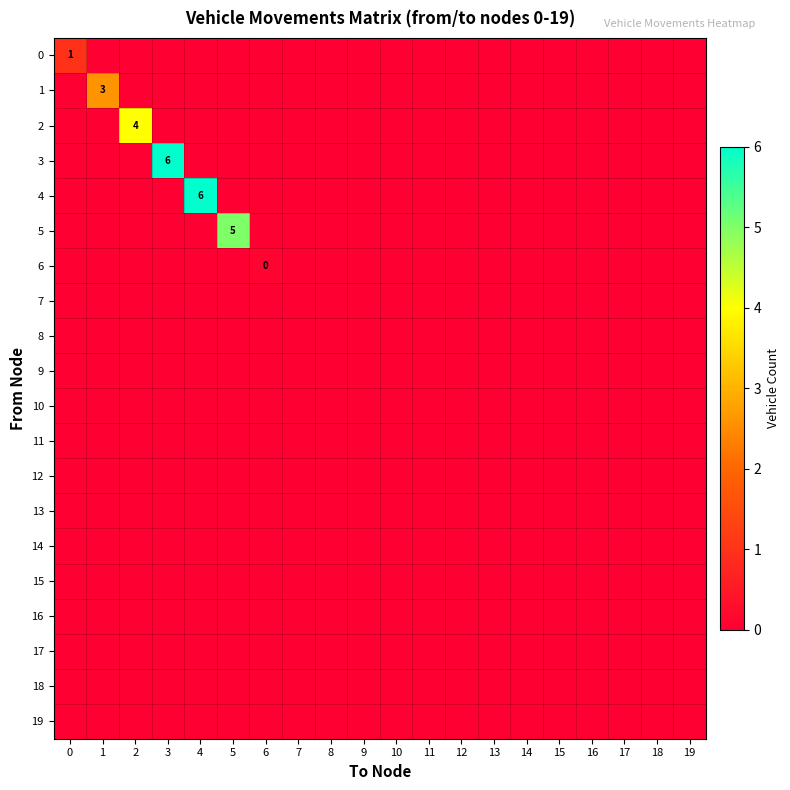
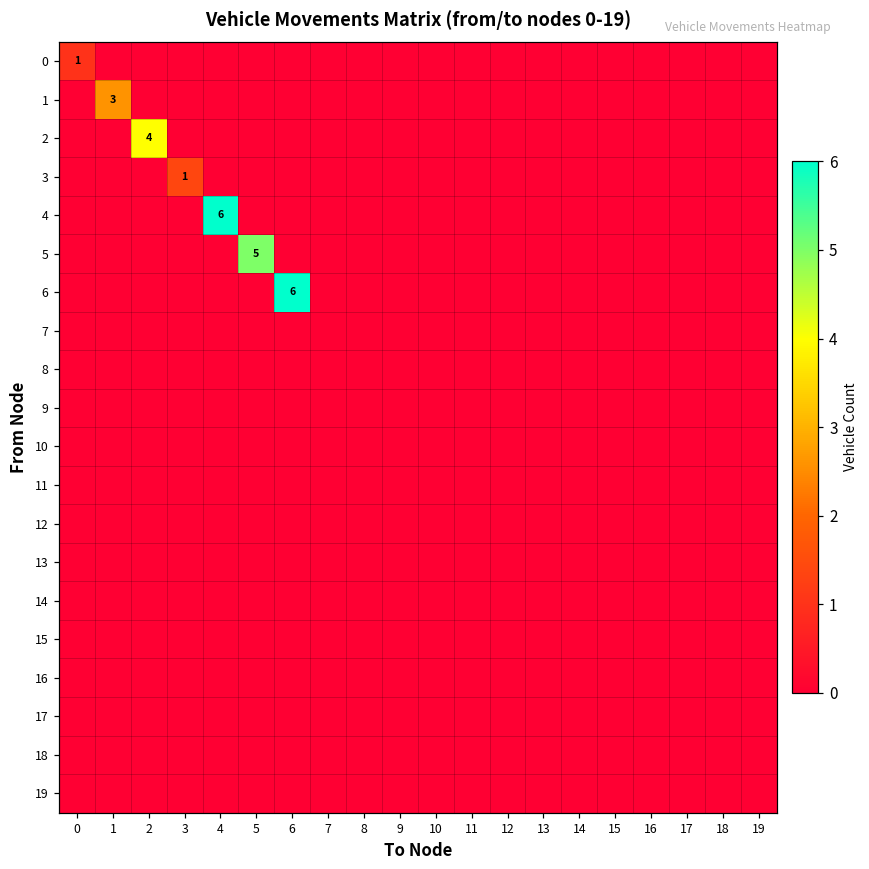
3, 3: 6 -> 1
6, 6: 0 -> 6
